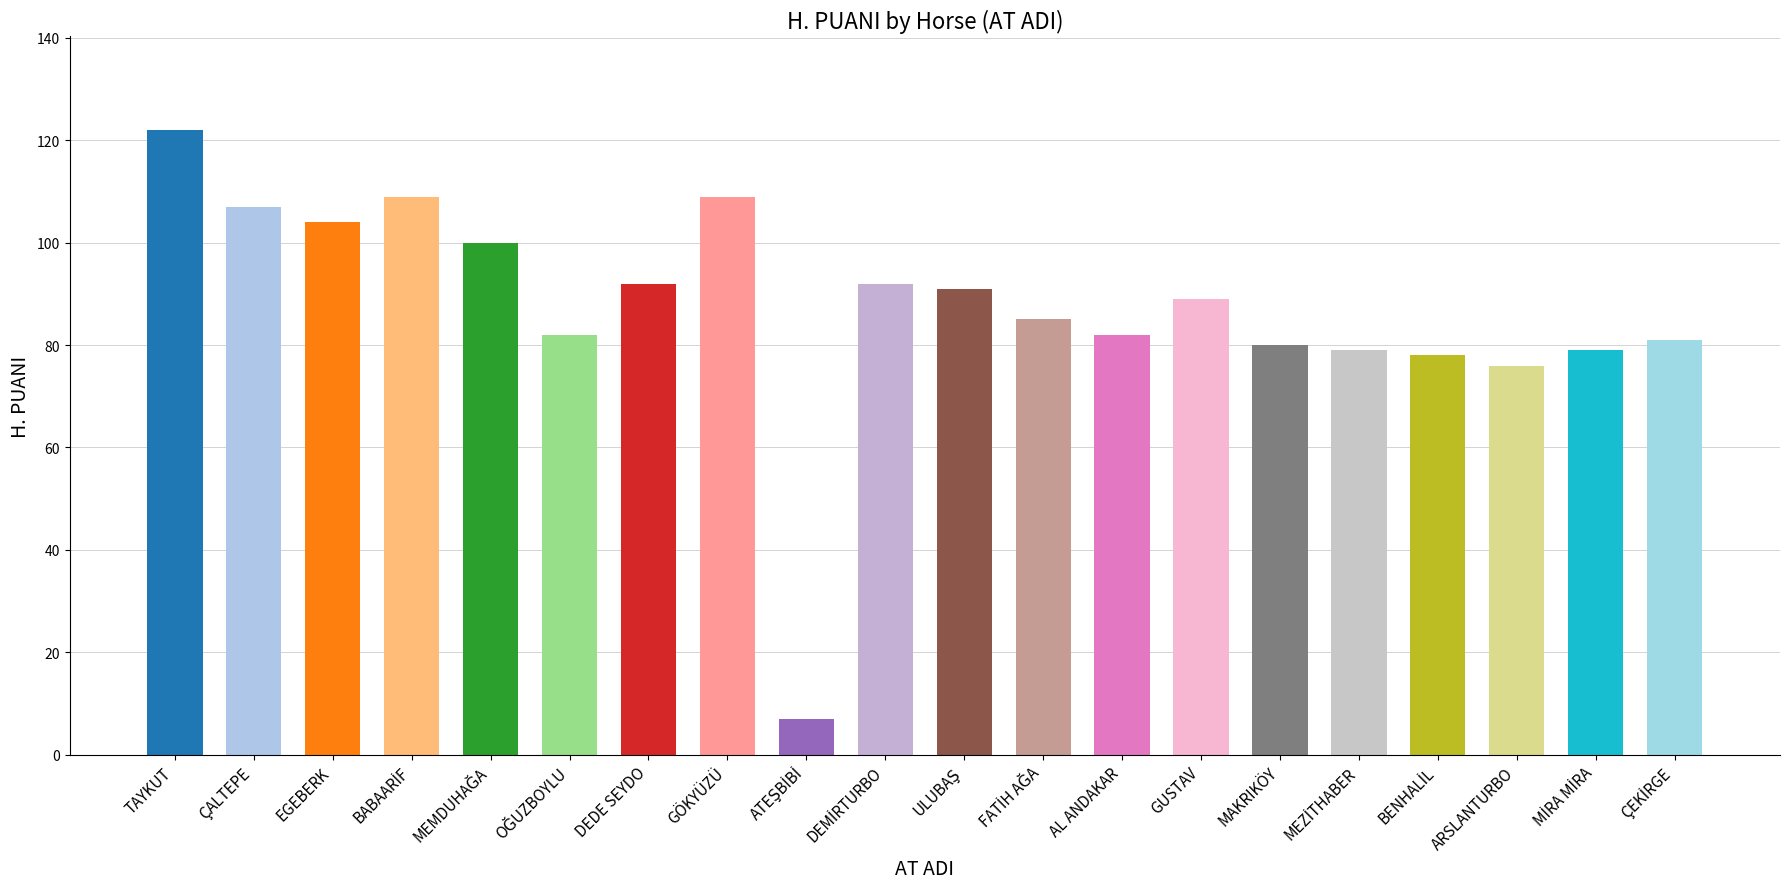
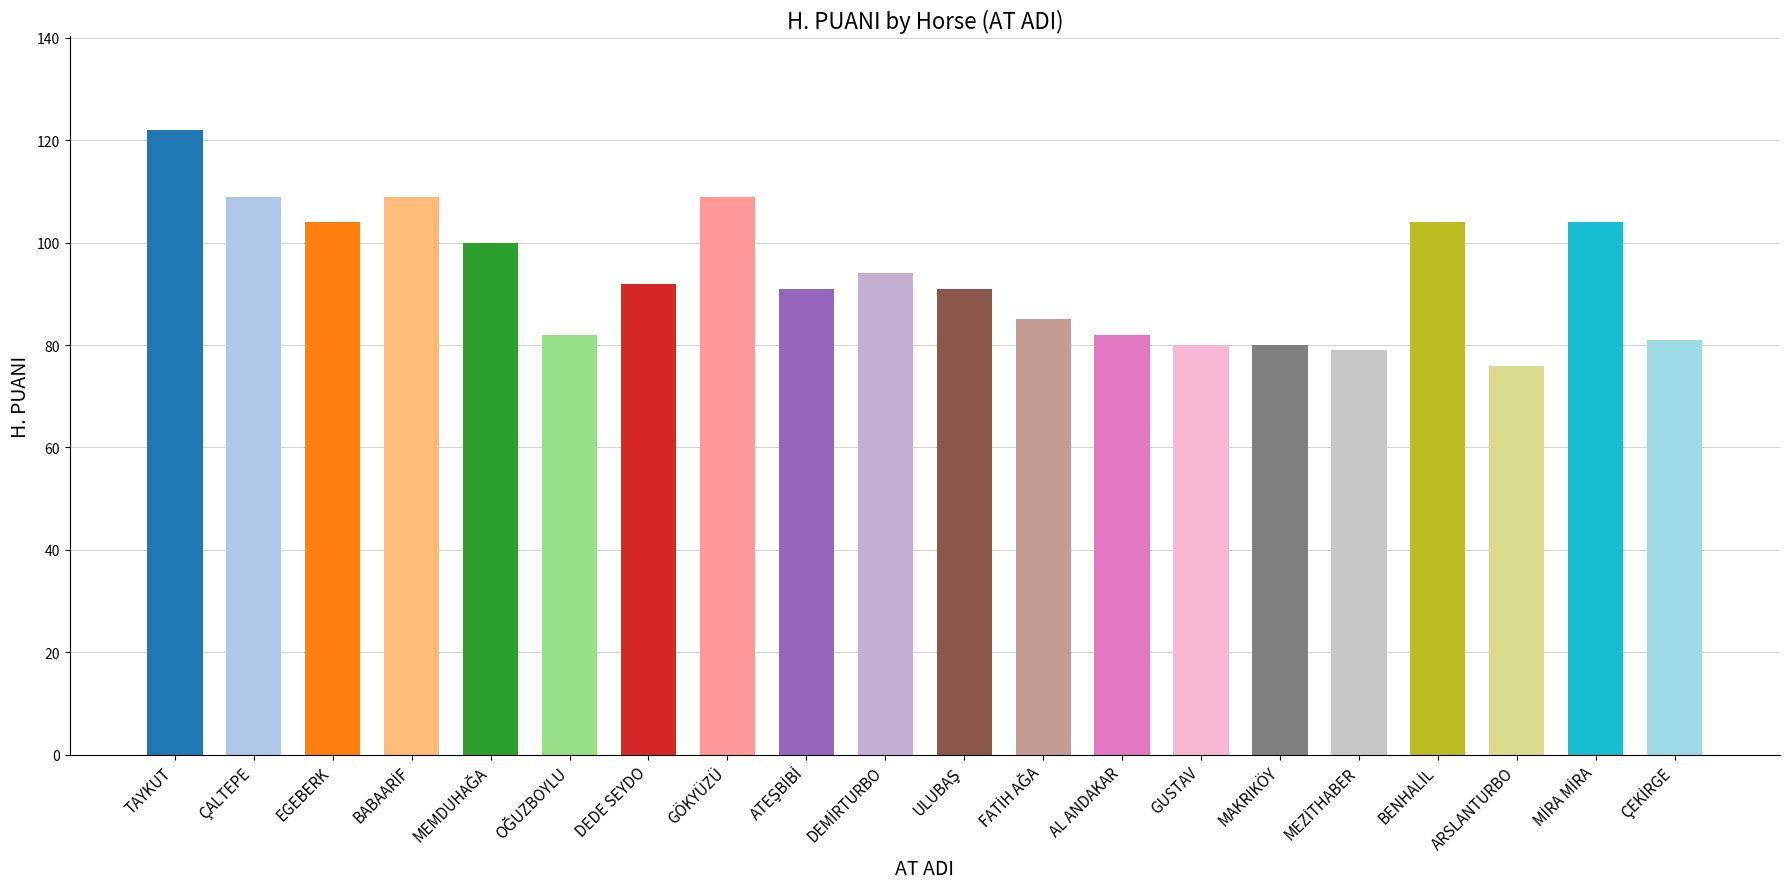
ÇALTEPE: 107 -> 109
ATEŞBİBİ: 7 -> 91
DEMİRTURBO: 92 -> 94
GUSTAV: 89 -> 80
BENHALİL: 78 -> 104
MİRA MİRA: 79 -> 104
